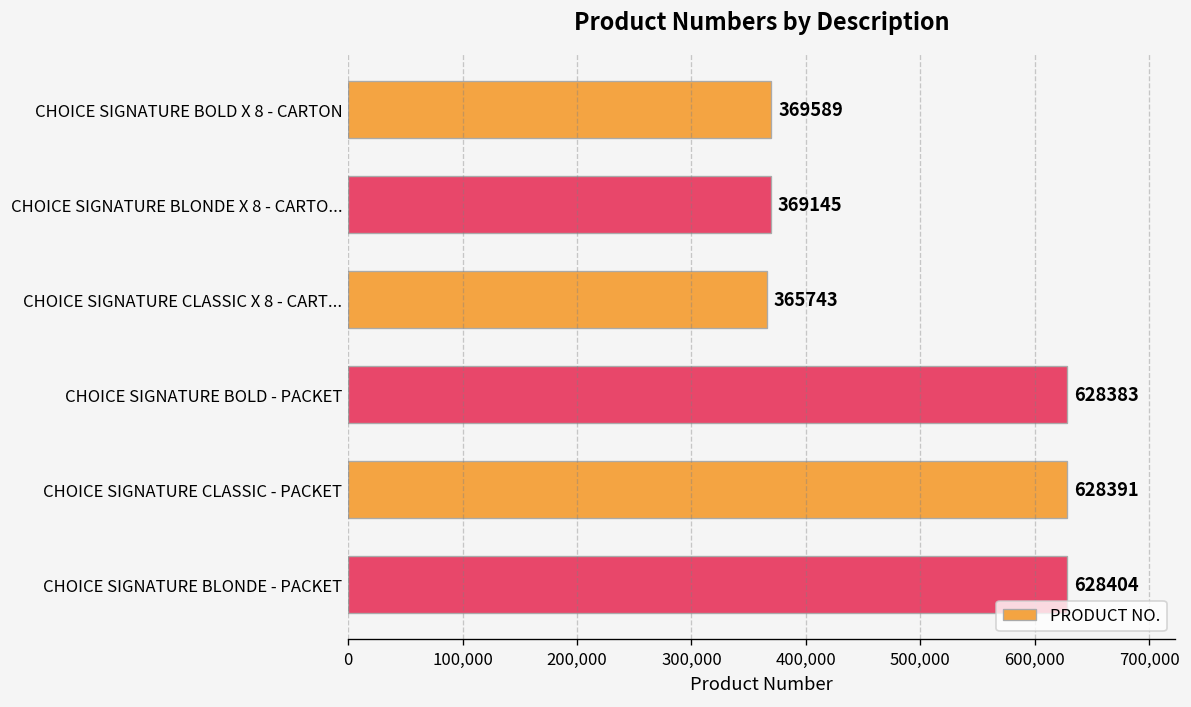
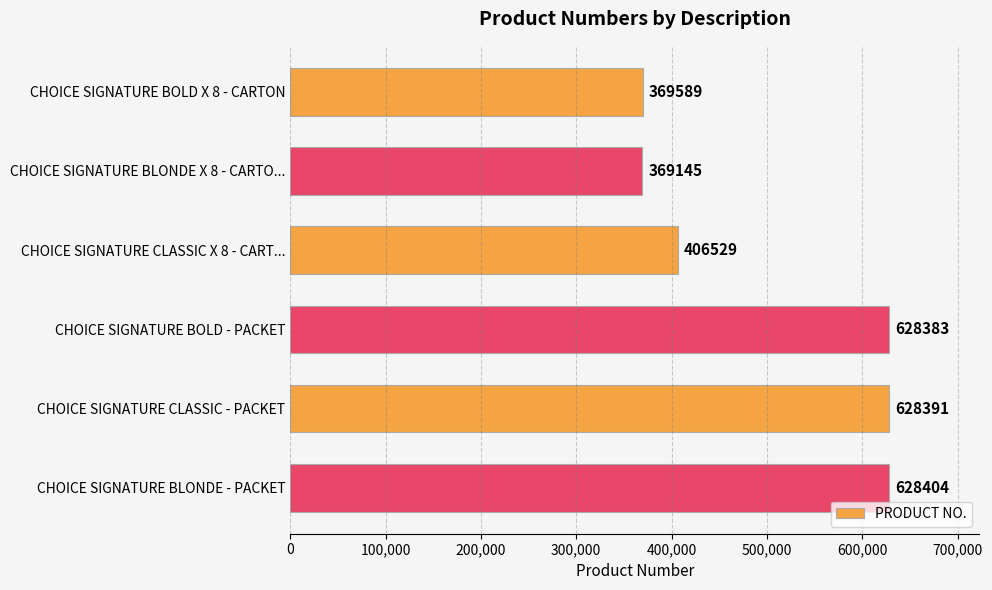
CHOICE SIGNATURE CLASSIC X 8 - CART...: 365743 -> 406529
